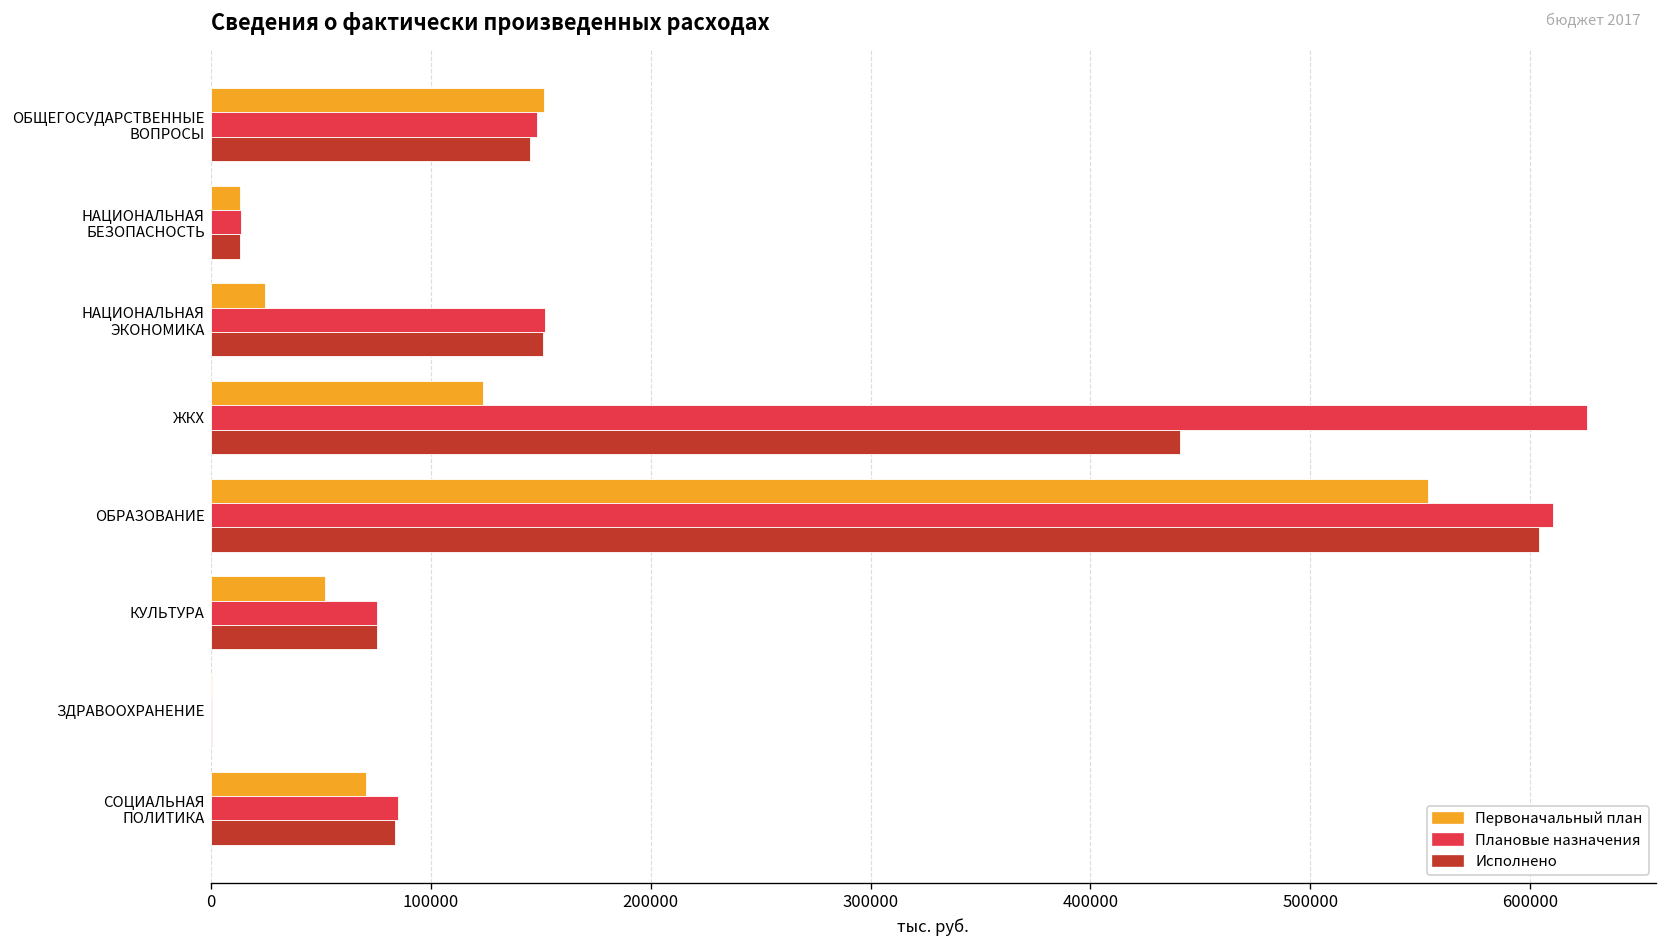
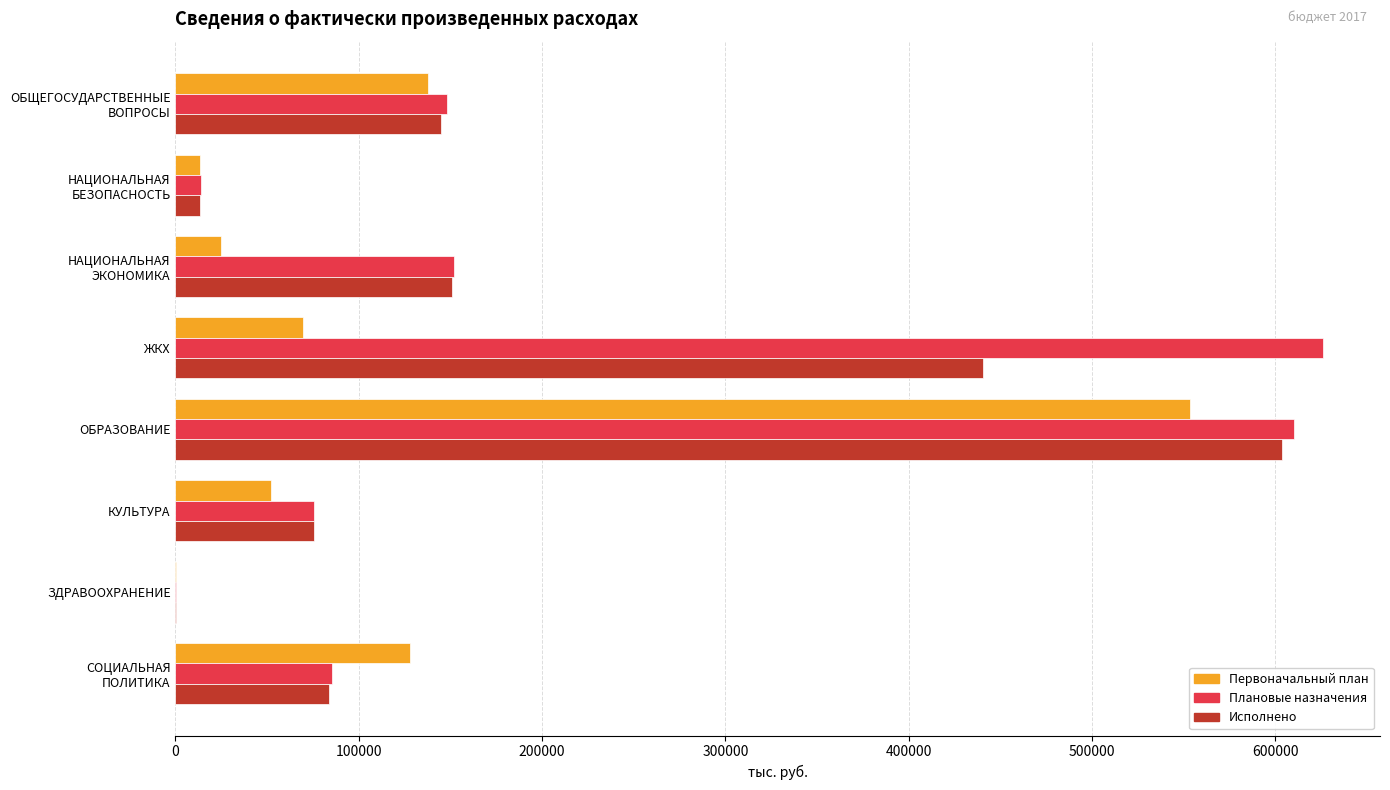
Первоначальный план, ОБЩЕГОСУДАРСТВЕННЫЕ ВОПРОСЫ: 151000 -> 138000
Первоначальный план, ЖКХ: 124000 -> 70000
Первоначальный план, СОЦИАЛЬНАЯ ПОЛИТИКА: 71000 -> 128000
